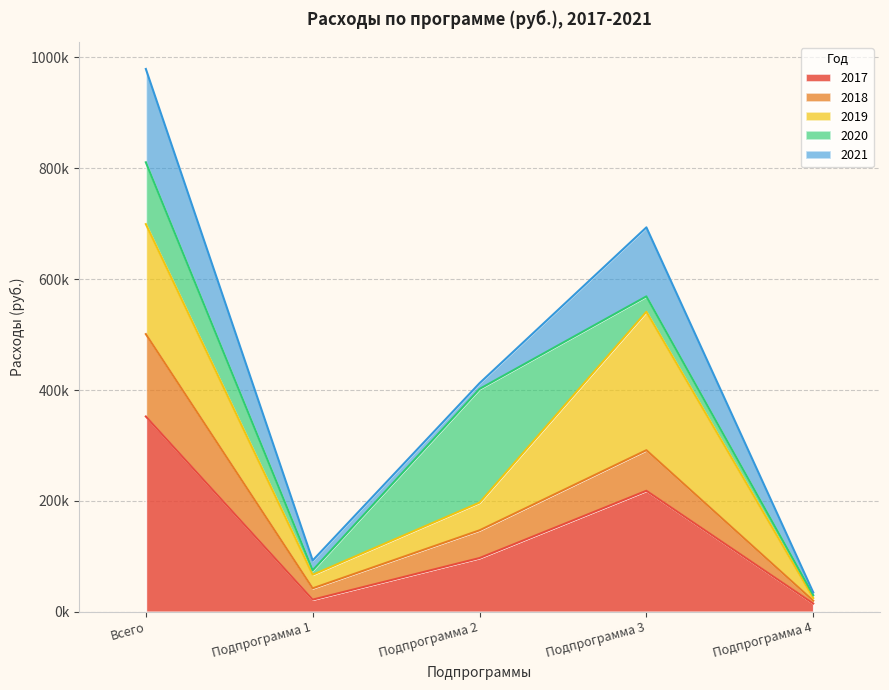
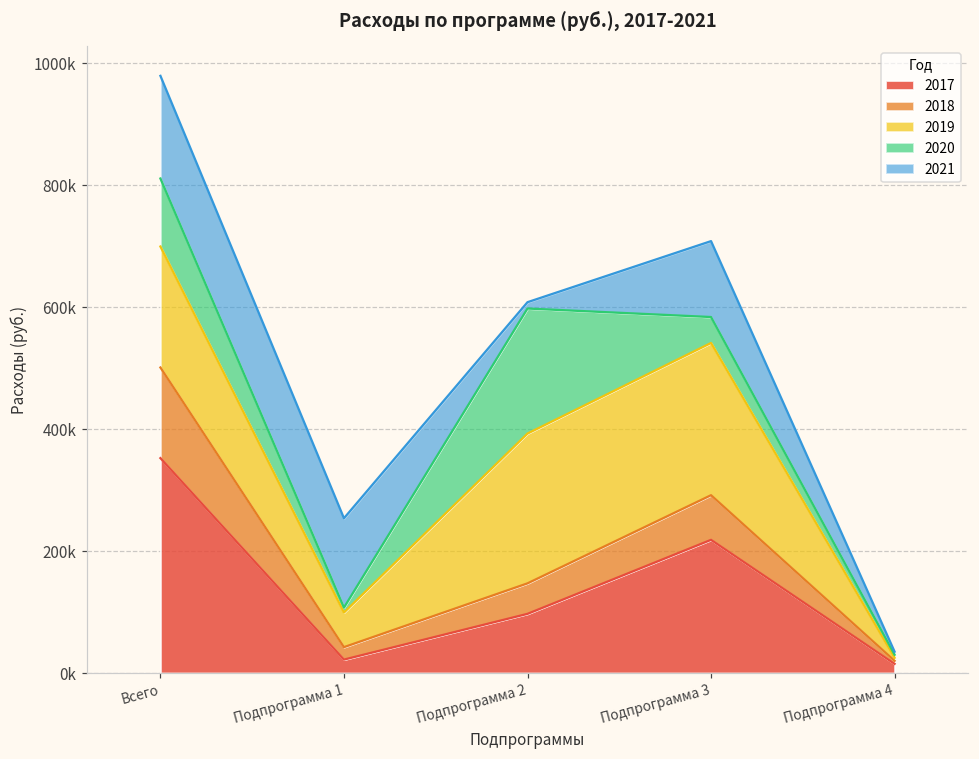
2019, Подпрограмма 1: 20000 -> 60000
2021, Подпрограмма 1: 20000 -> 150000
2019, Подпрограмма 2: 50000 -> 250000
2020, Подпрограмма 3: 30000 -> 40000
